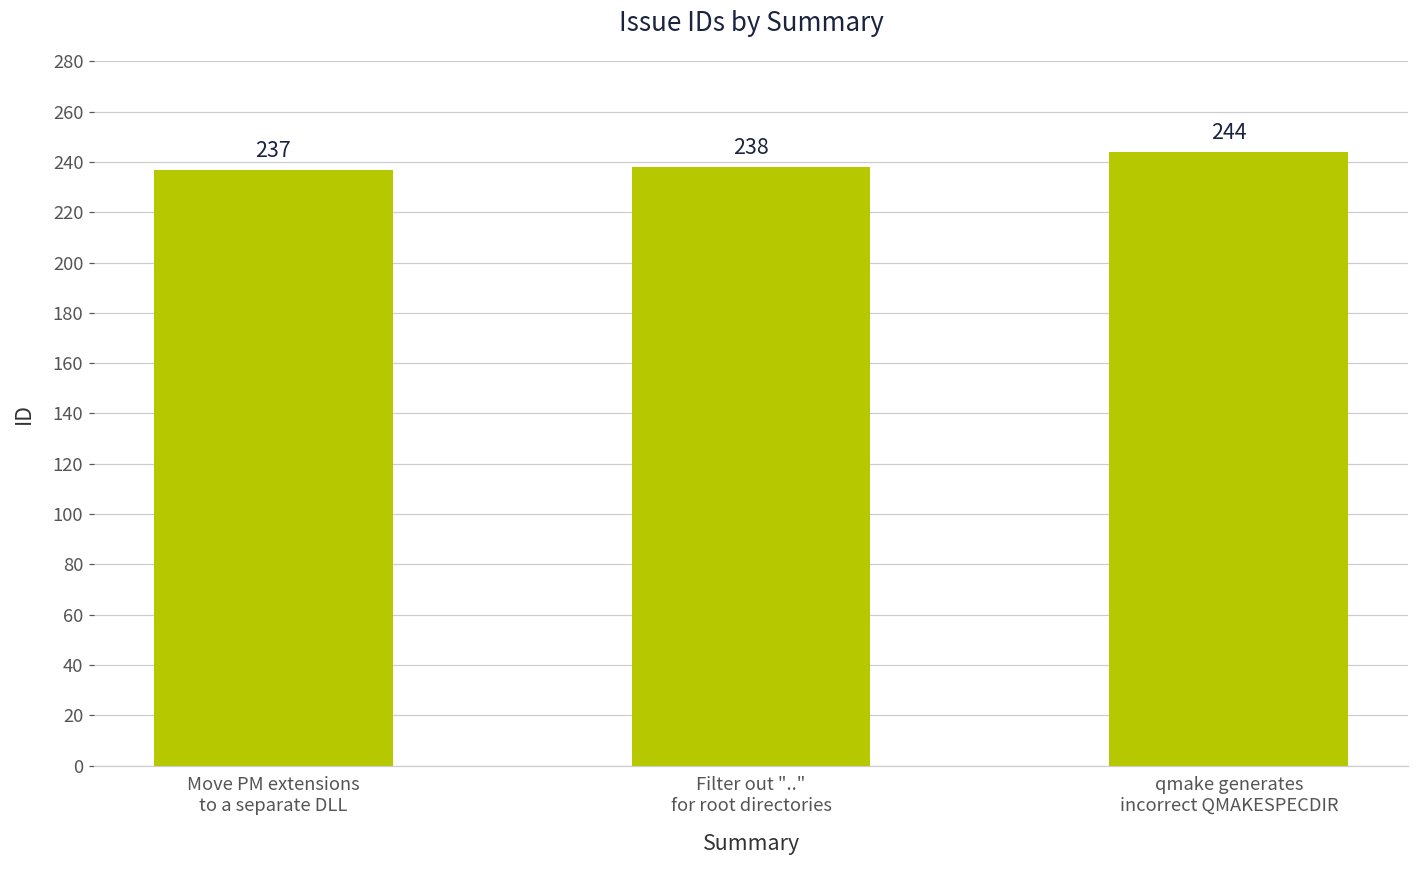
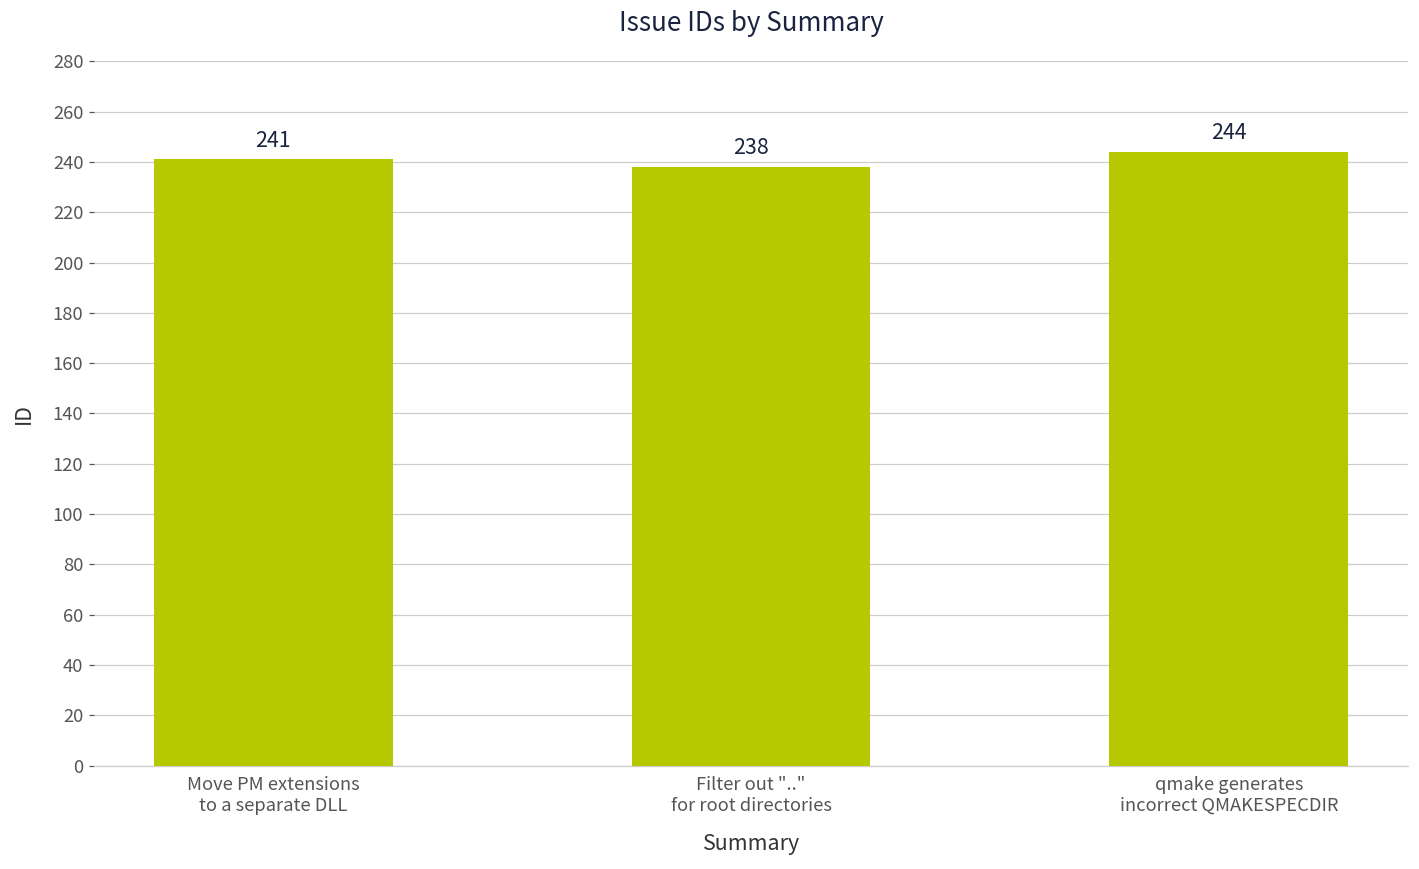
Move PM extensions to a separate DLL: 237 -> 241
